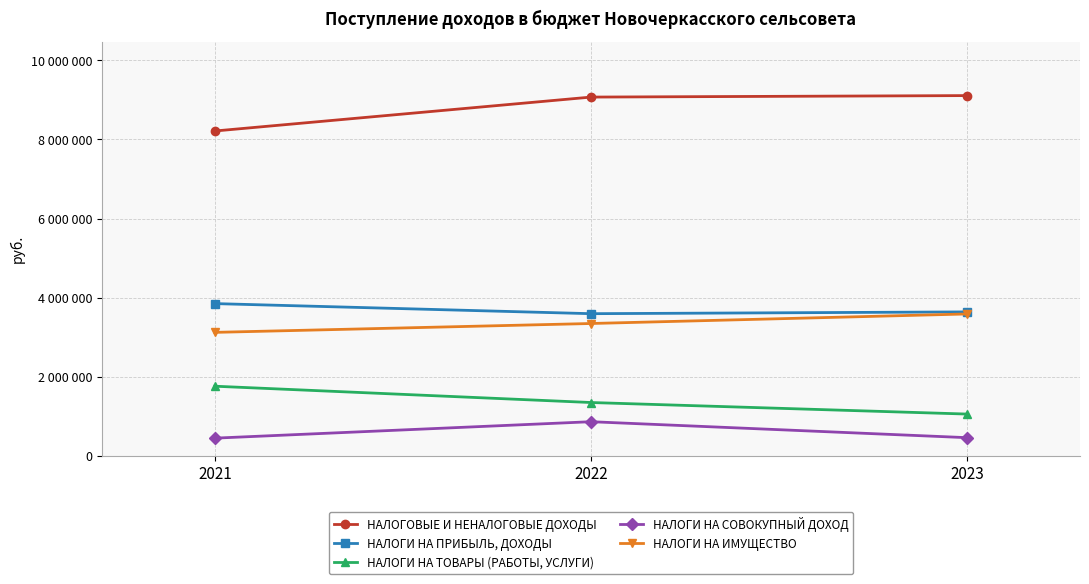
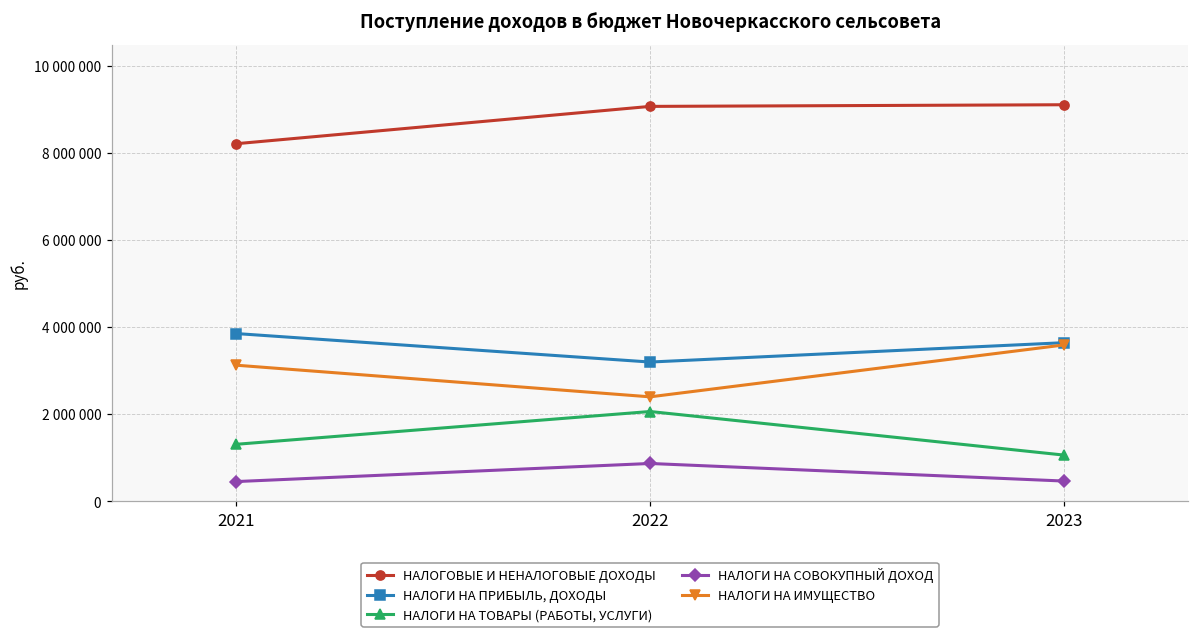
НАЛОГИ НА ТОВАРЫ (РАБОТЫ, УСЛУГИ), 2021: 1800000 -> 1300000
НАЛОГИ НА ПРИБЫЛЬ, ДОХОДЫ, 2022: 3600000 -> 3200000
НАЛОГИ НА ТОВАРЫ (РАБОТЫ, УСЛУГИ), 2022: 1400000 -> 2100000
НАЛОГИ НА ИМУЩЕСТВО, 2022: 3300000 -> 2400000
